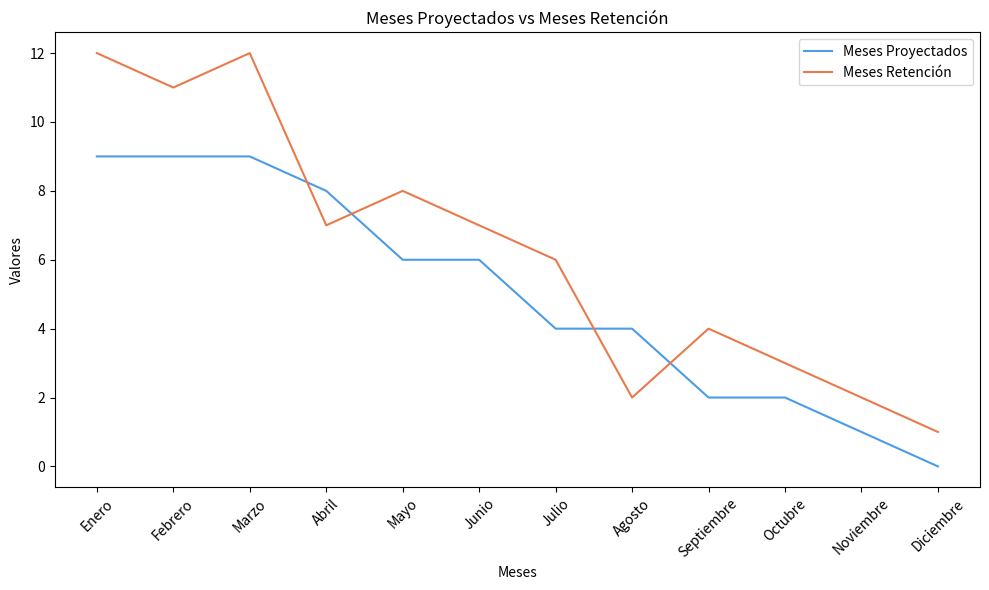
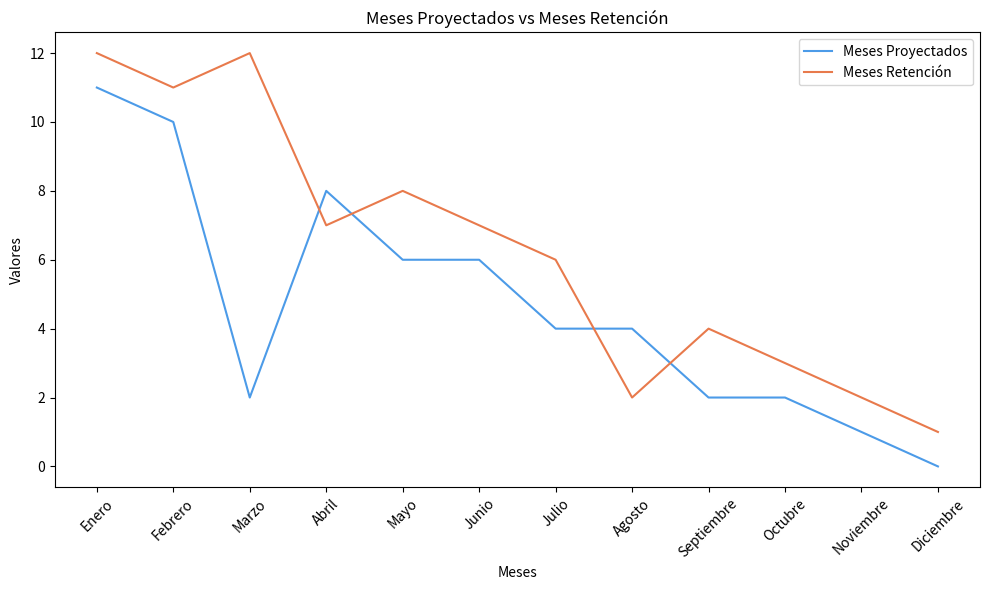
Meses Proyectados, Enero: 9 -> 11
Meses Proyectados, Febrero: 9 -> 10
Meses Proyectados, Marzo: 9 -> 2
